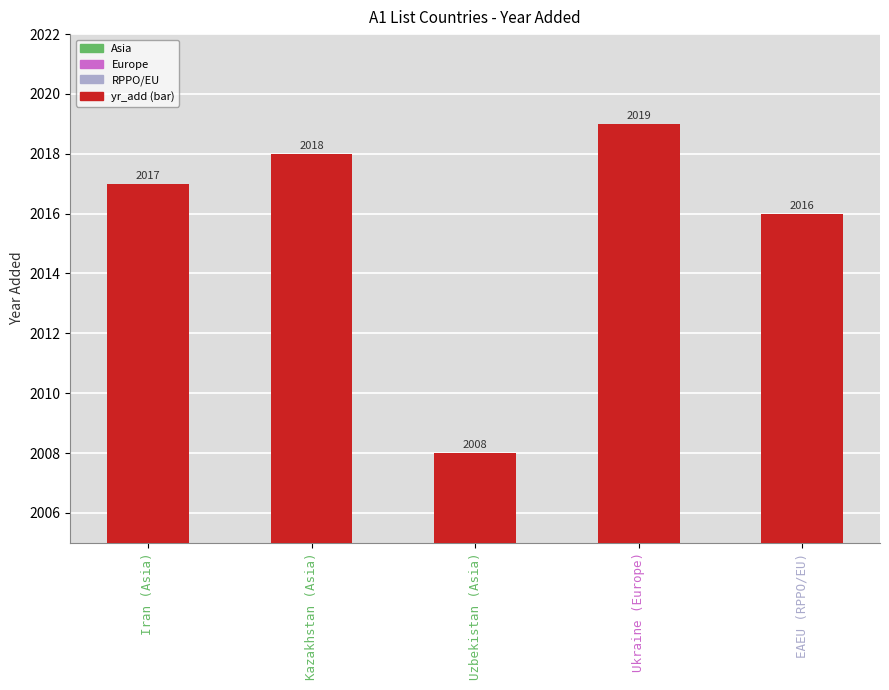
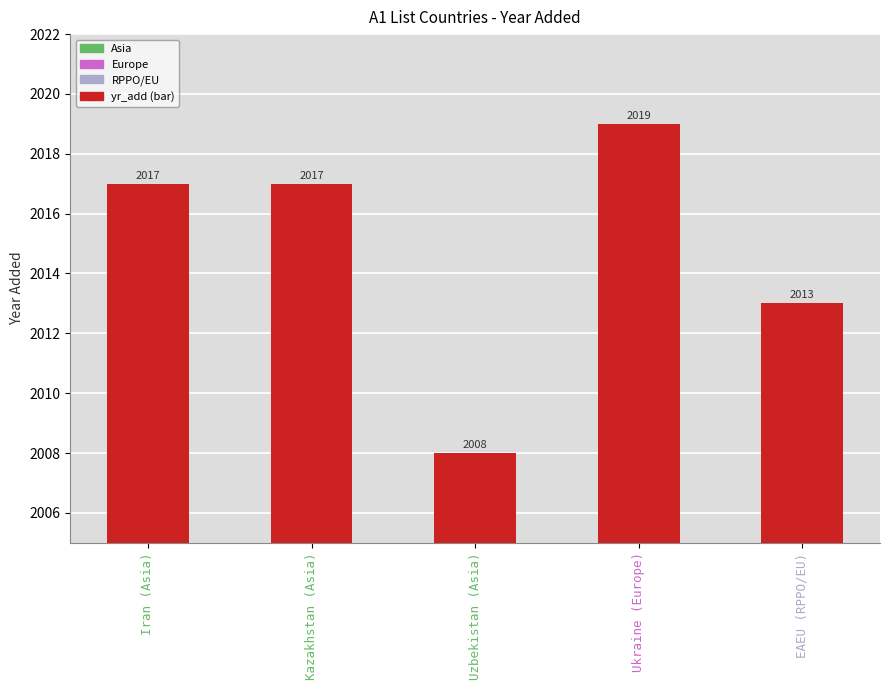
Kazakhstan (Asia): 2018 -> 2017
EAEU (RPPO/EU): 2016 -> 2013
